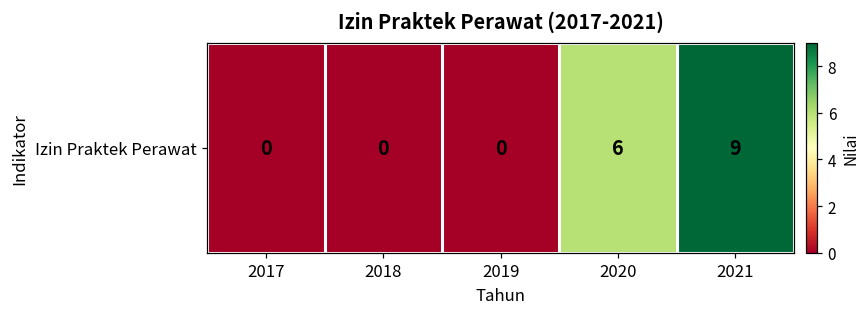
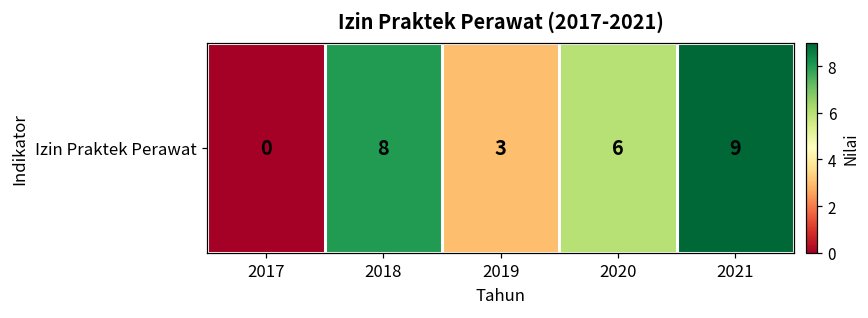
Izin Praktek Perawat, 2018: 0 -> 8
Izin Praktek Perawat, 2019: 0 -> 3
